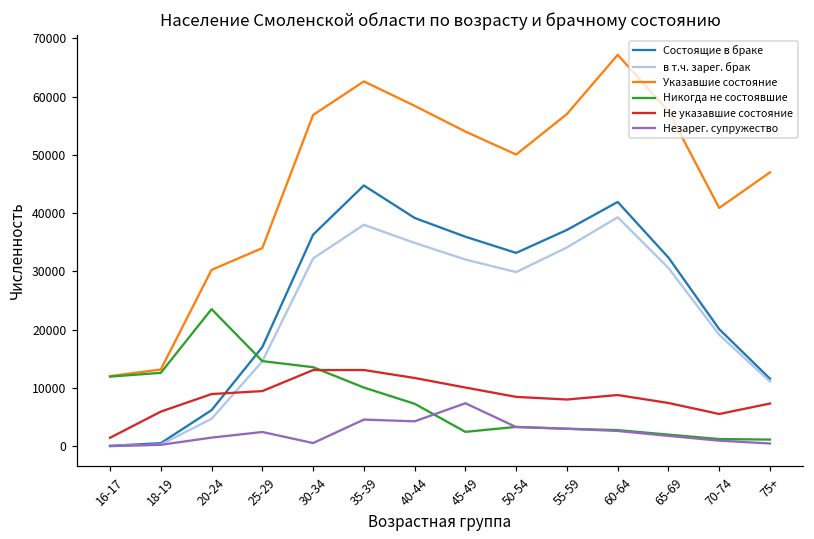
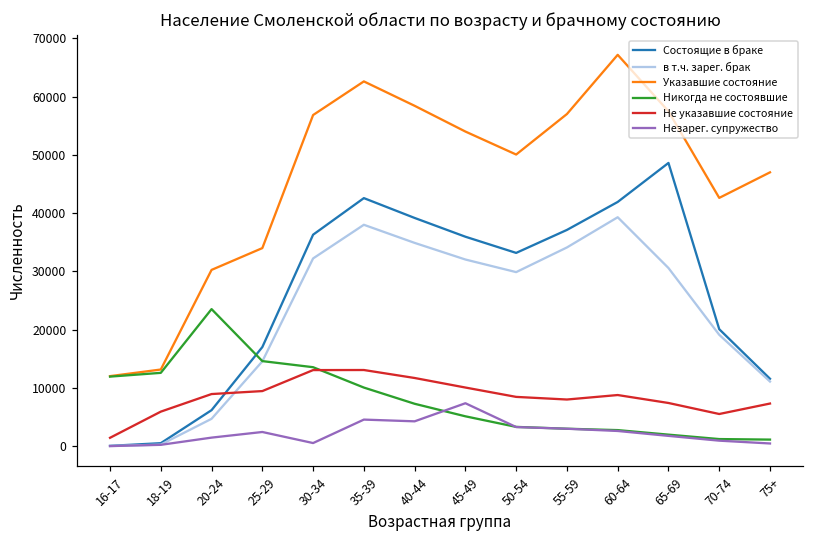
Состоящие в браке, 35-39: 45000 -> 43000
Никогда не состоявшие, 45-49: 2000 -> 5000
Состоящие в браке, 65-69: 32000 -> 49000
Указавшие состояние, 70-74: 41000 -> 43000
